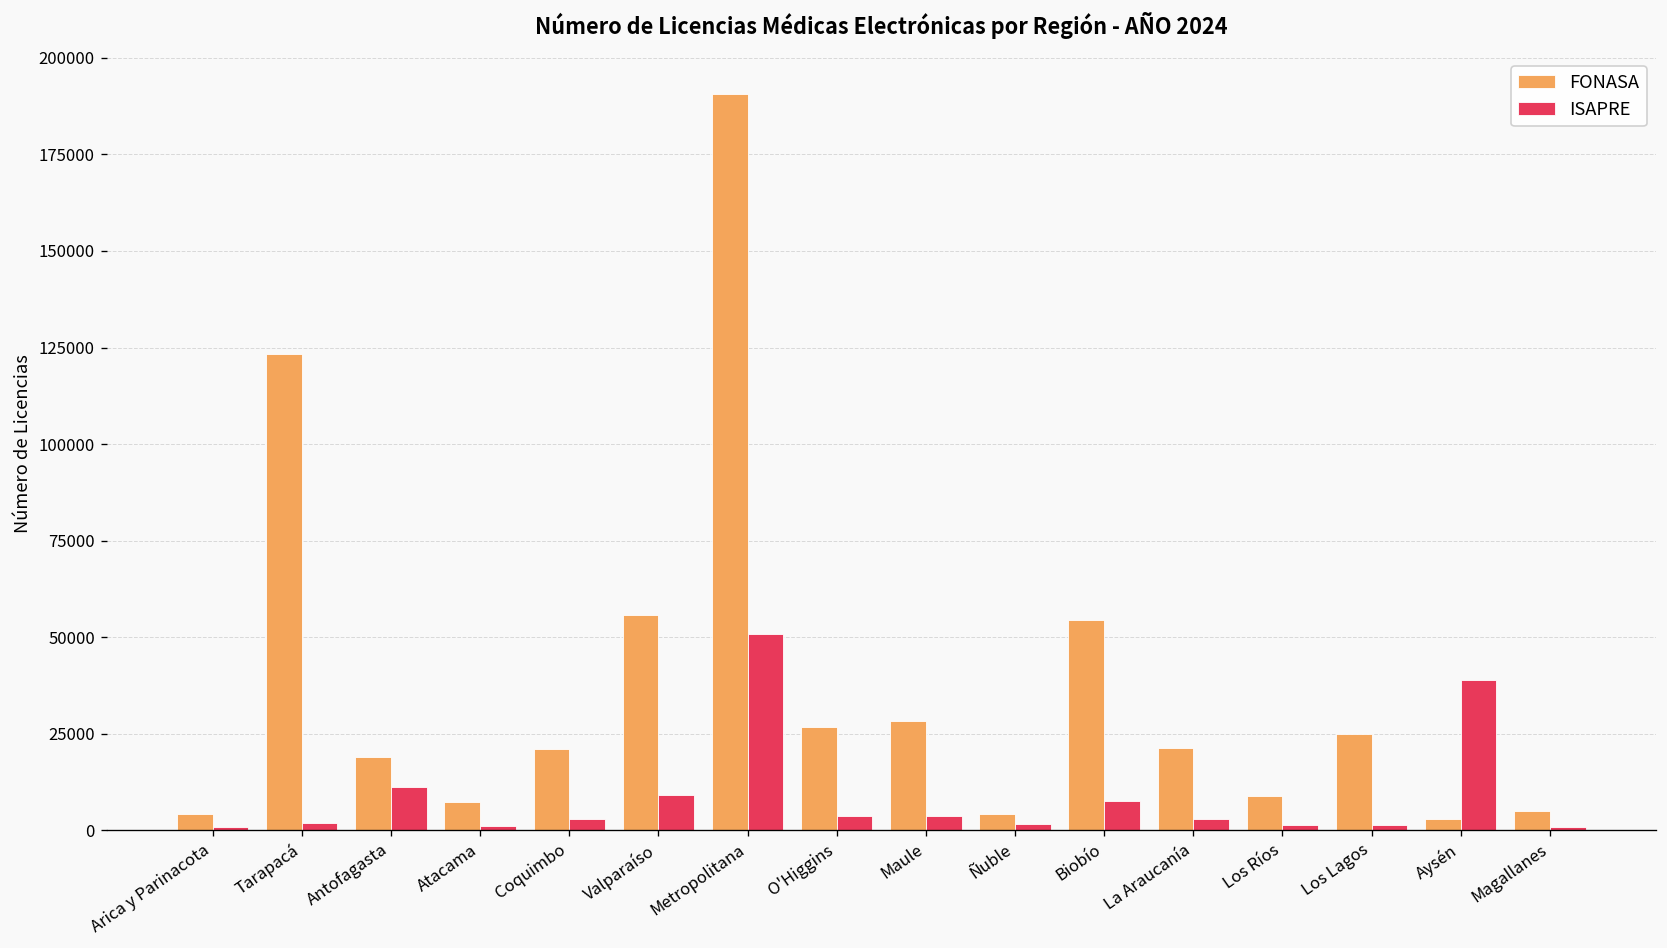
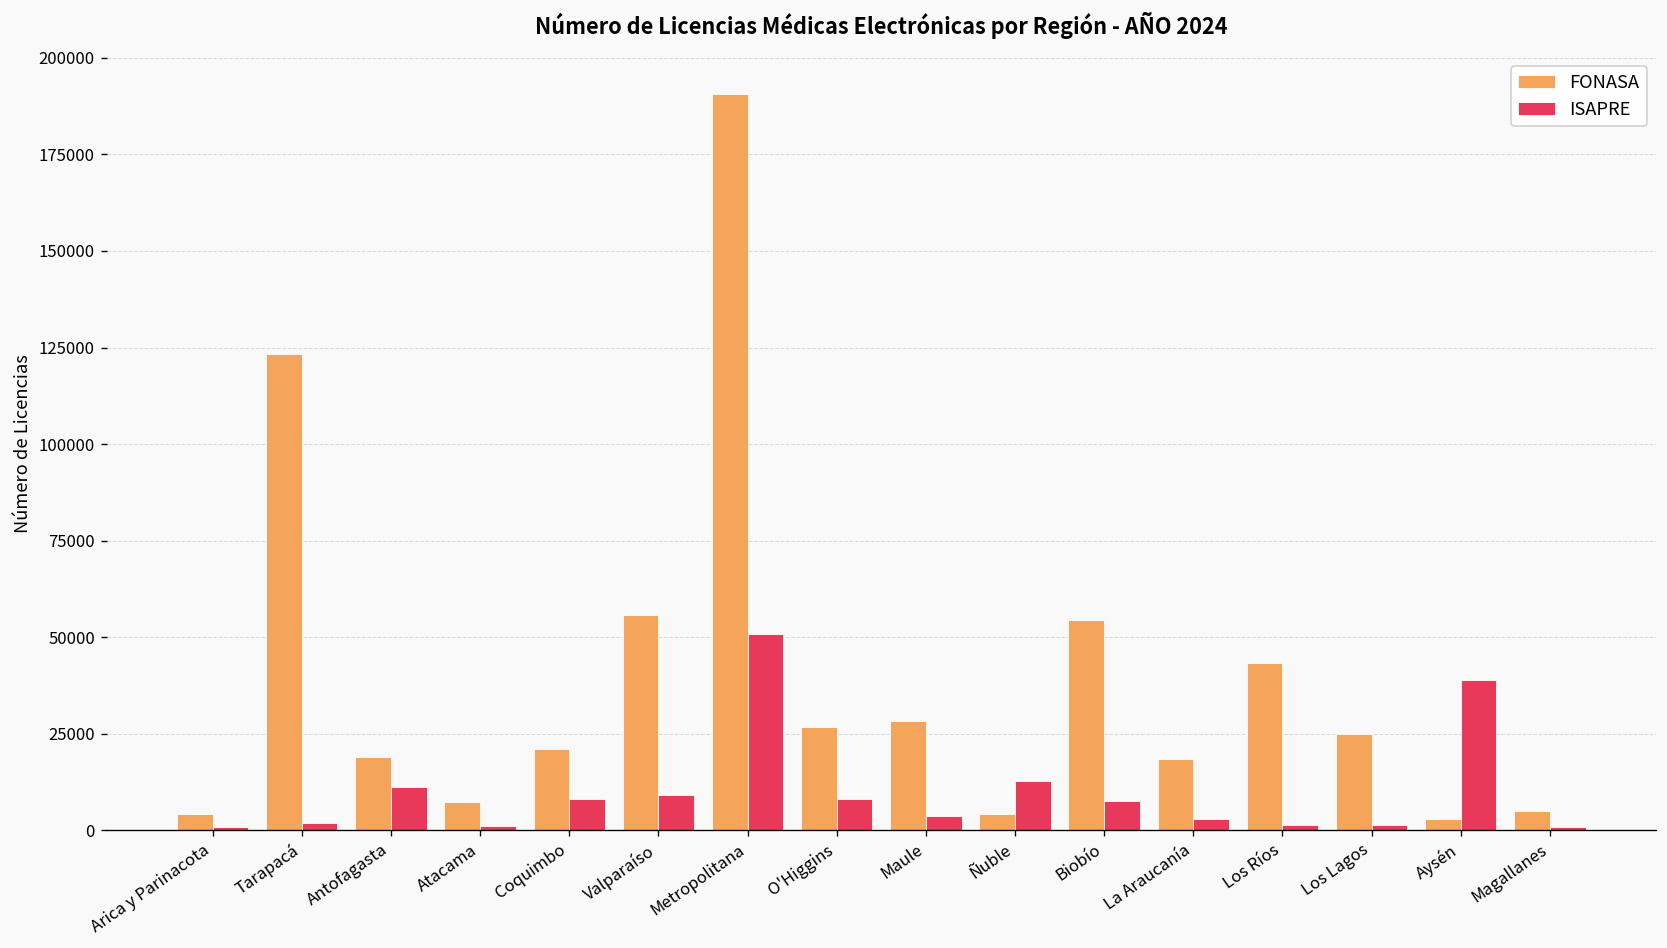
ISAPRE, Coquimbo: 3000 -> 8000
ISAPRE, O'Higgins: 4000 -> 8000
ISAPRE, Ñuble: 2000 -> 13000
FONASA, La Araucanía: 21000 -> 18000
FONASA, Los Ríos: 9000 -> 43000
